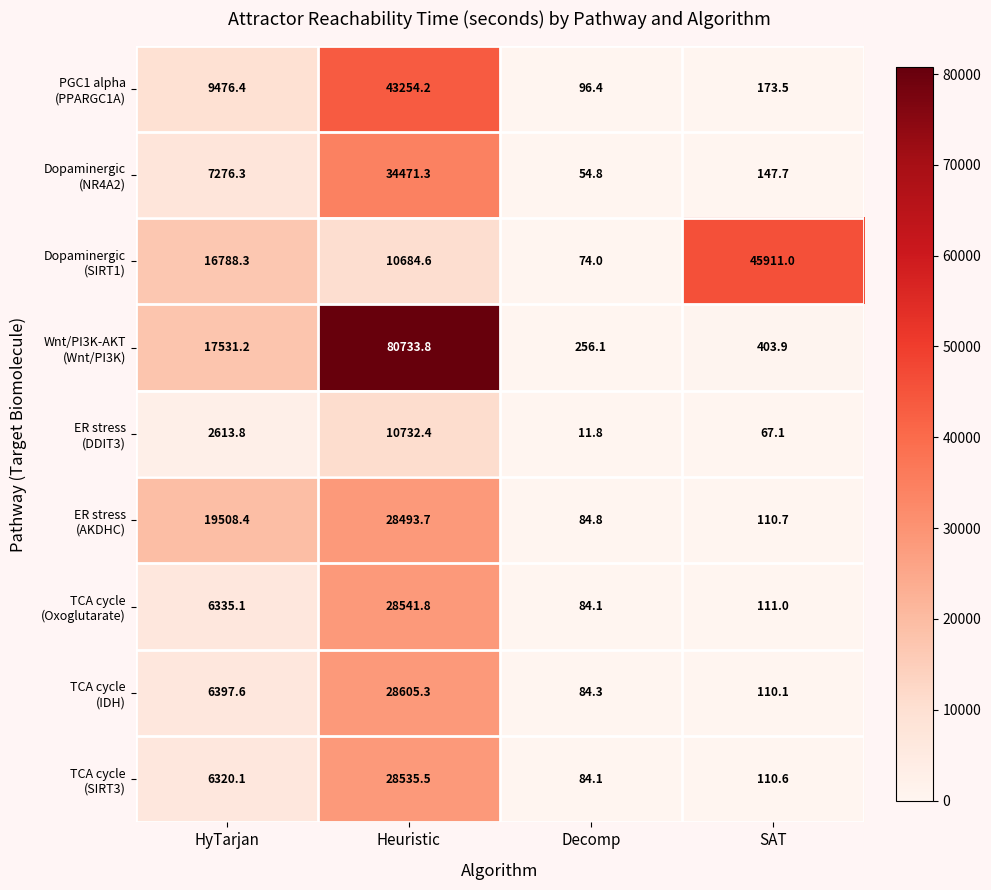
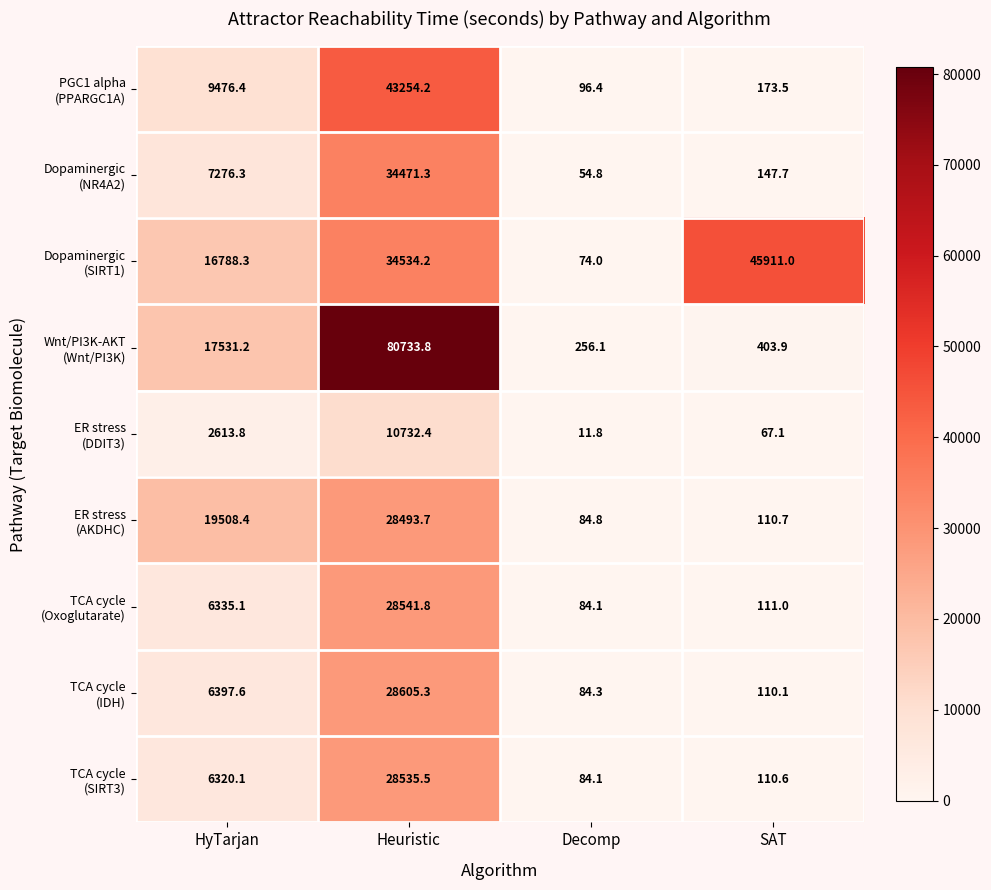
Dopaminergic (SIRT1), Heuristic: 10684.6 -> 34534.2
